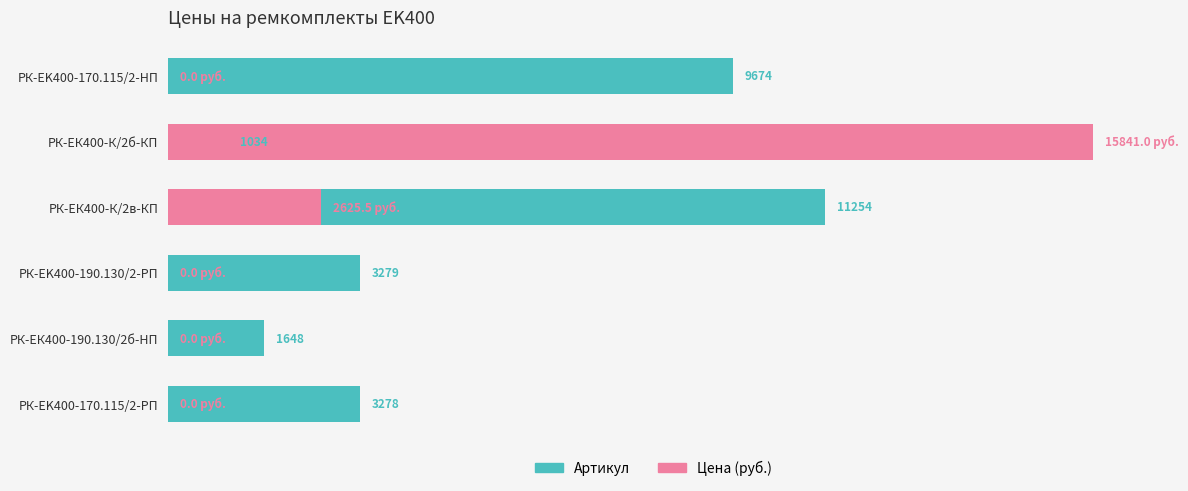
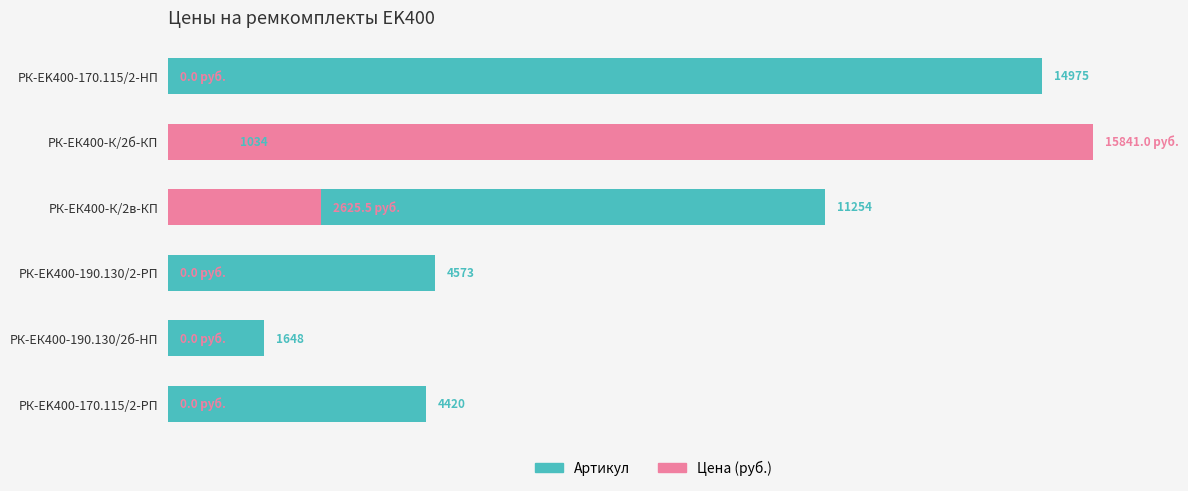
Артикул, РК-EK400-170.115/2-HП: 9674 -> 14975
Артикул, РК-ЕK400-190.130/2-РП: 3279 -> 4573
Артикул, РК-EK400-170.115/2-РП: 3278 -> 4420
